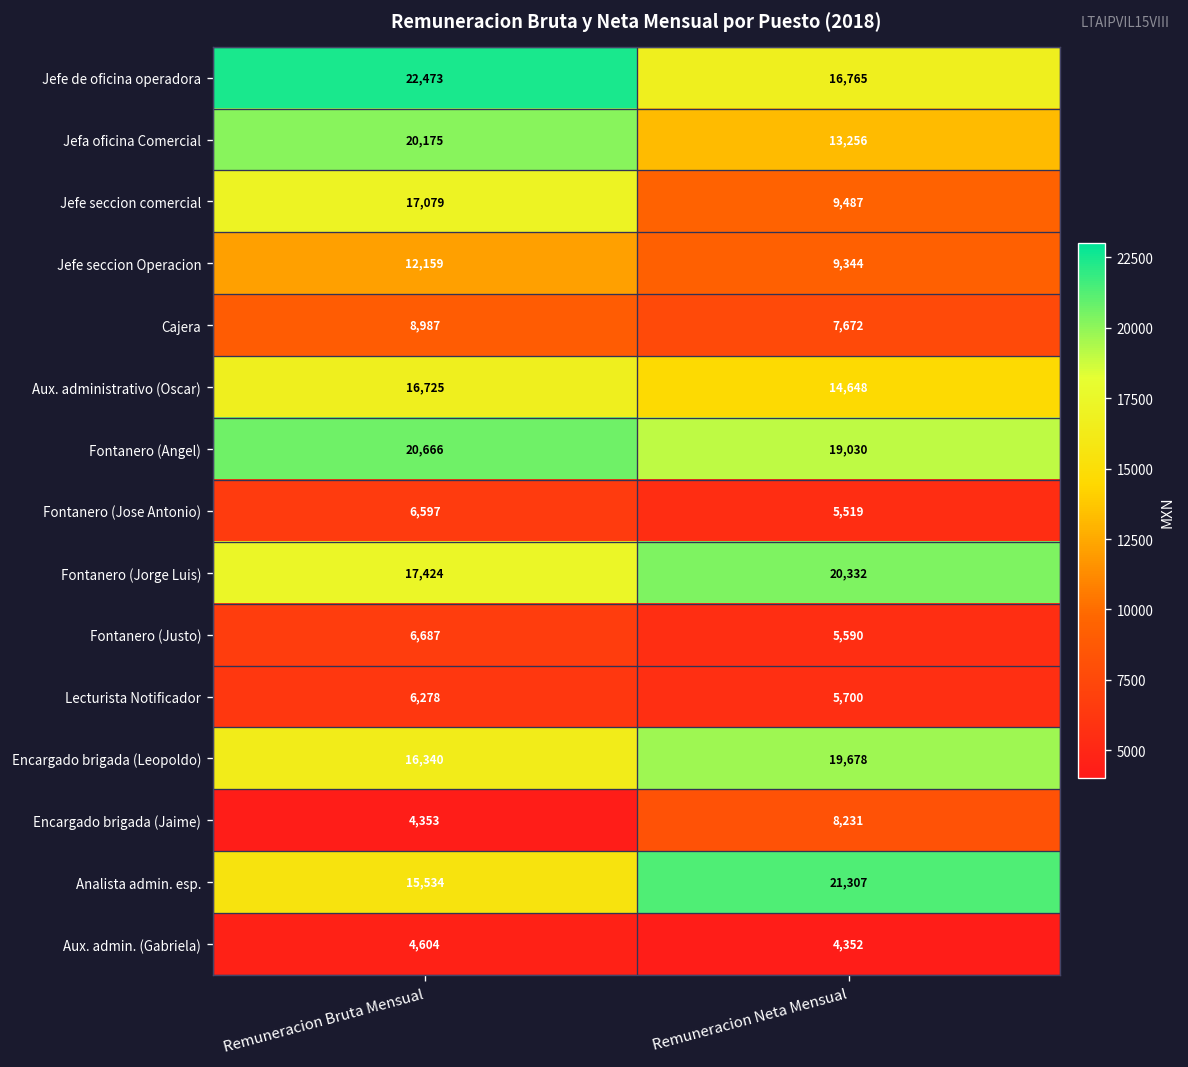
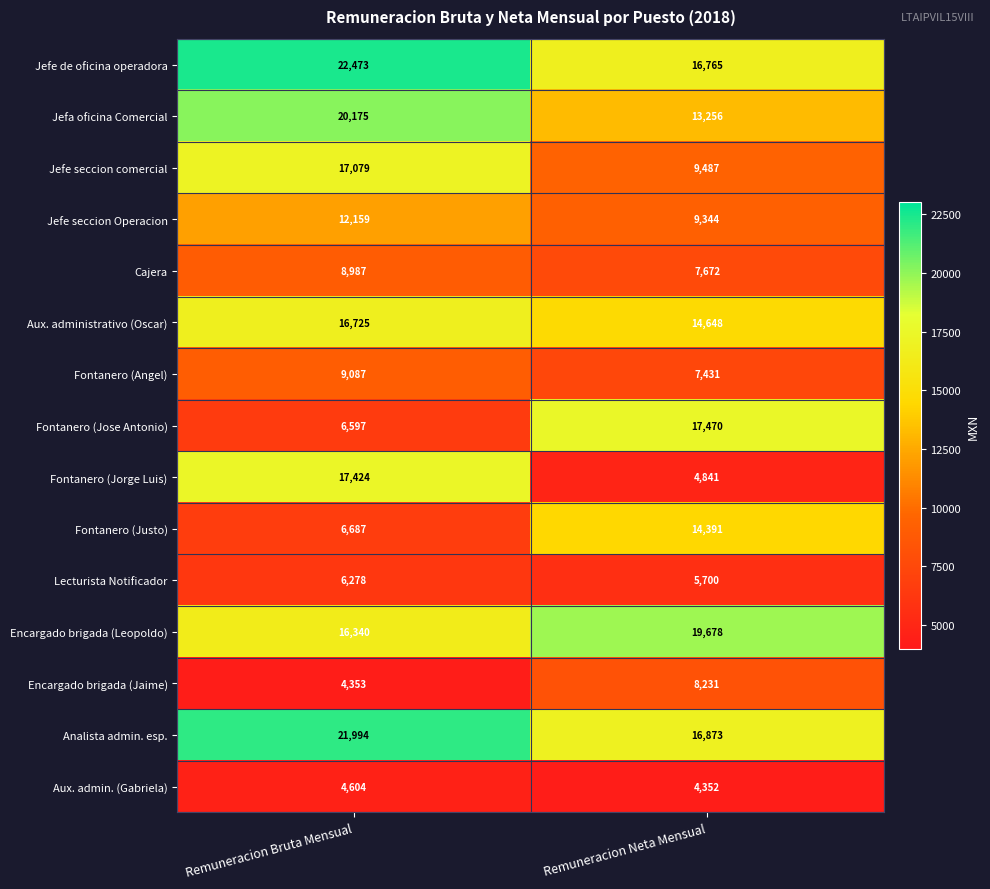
Fontanero (Angel), Remuneracion Bruta Mensual: 20,666 -> 9,087
Fontanero (Angel), Remuneracion Neta Mensual: 19,030 -> 7,431
Fontanero (Jose Antonio), Remuneracion Neta Mensual: 5,519 -> 17,470
Fontanero (Jorge Luis), Remuneracion Neta Mensual: 20,332 -> 4,841
Fontanero (Justo), Remuneracion Neta Mensual: 5,590 -> 14,391
Analista admin. esp., Remuneracion Bruta Mensual: 15,534 -> 21,994
Analista admin. esp., Remuneracion Neta Mensual: 21,307 -> 16,873
